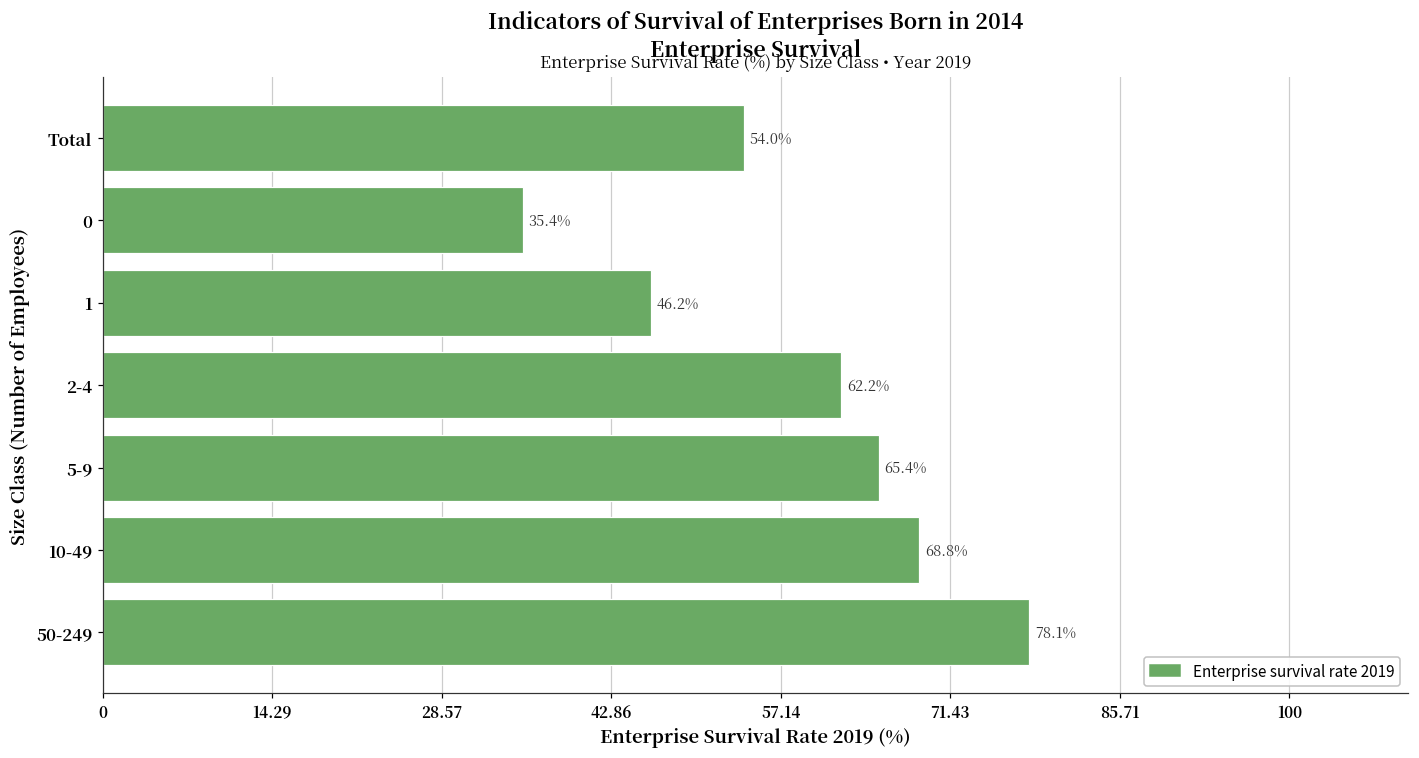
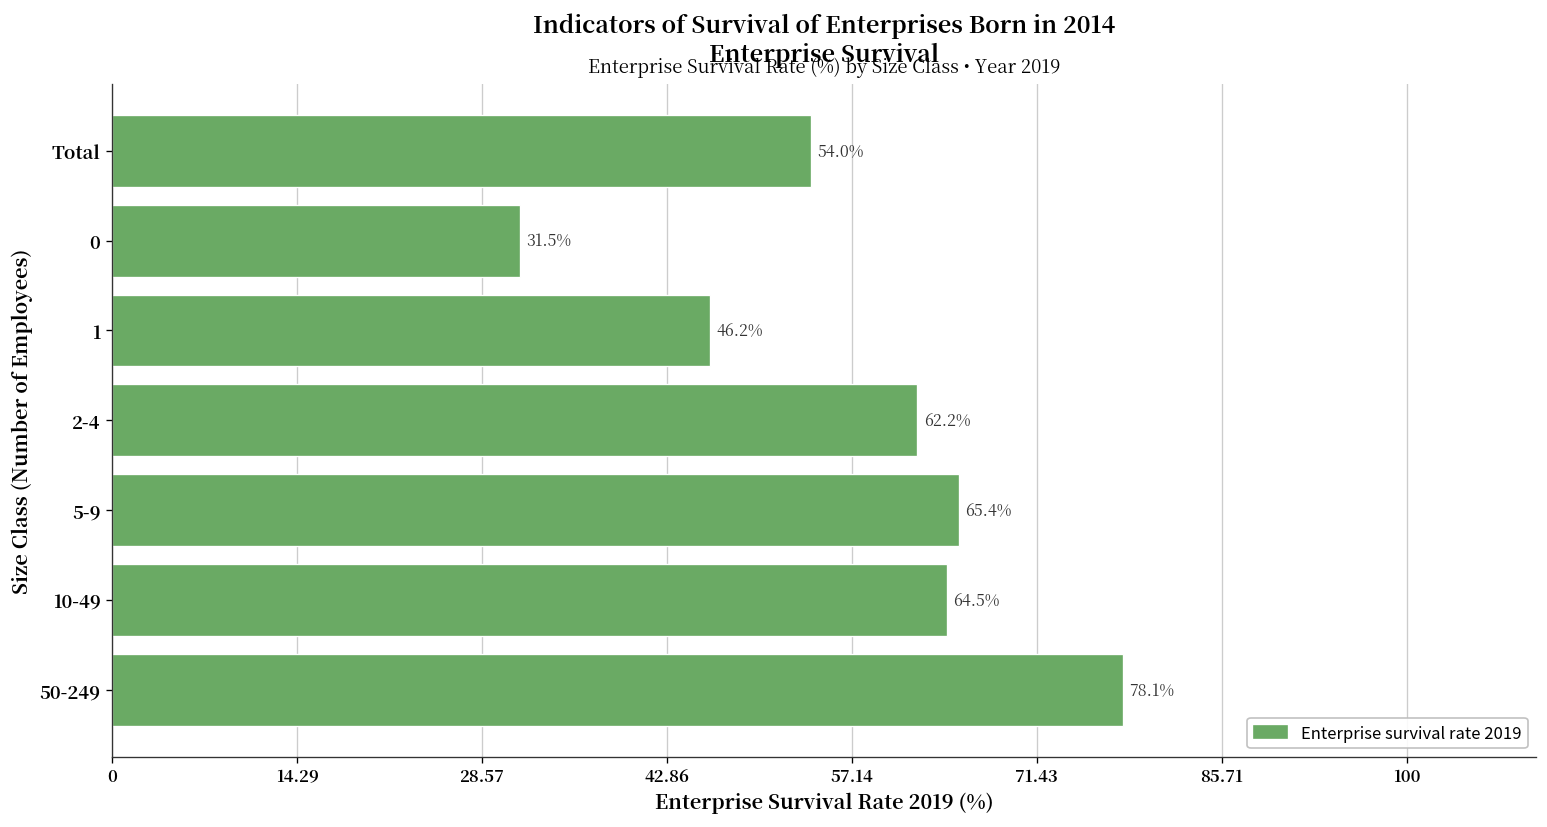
0: 35.4% -> 31.5%
10-49: 68.8% -> 64.5%
